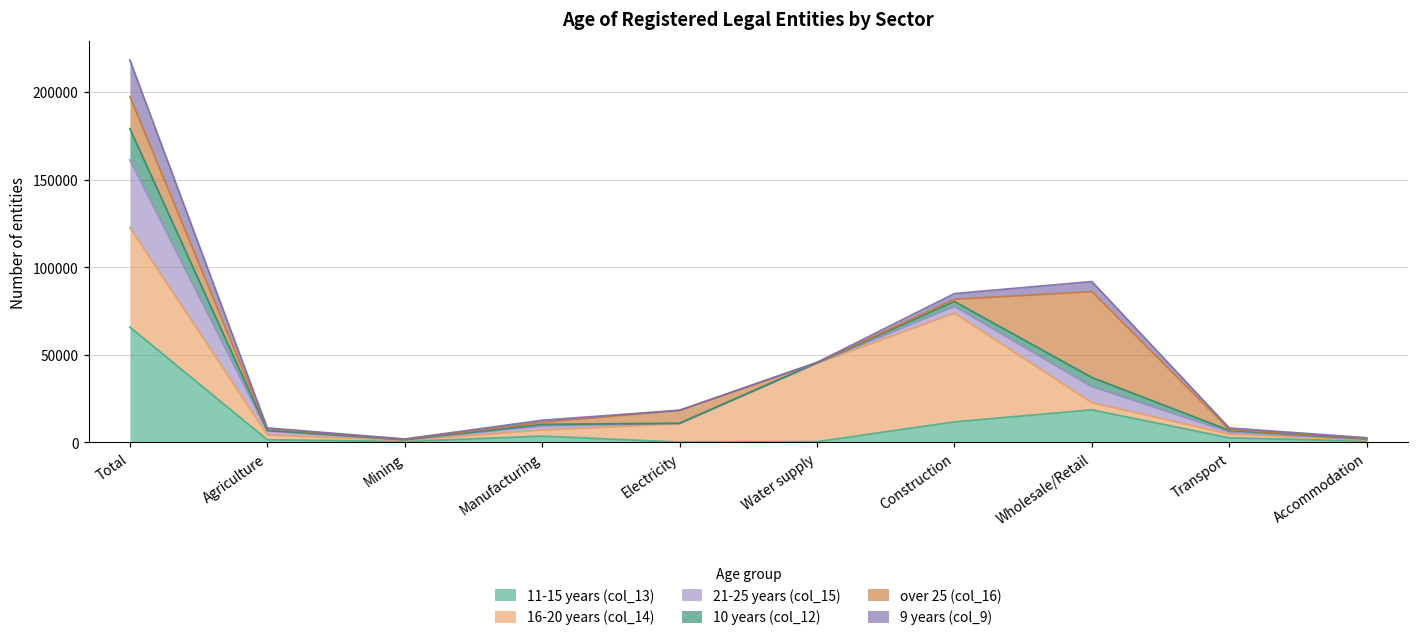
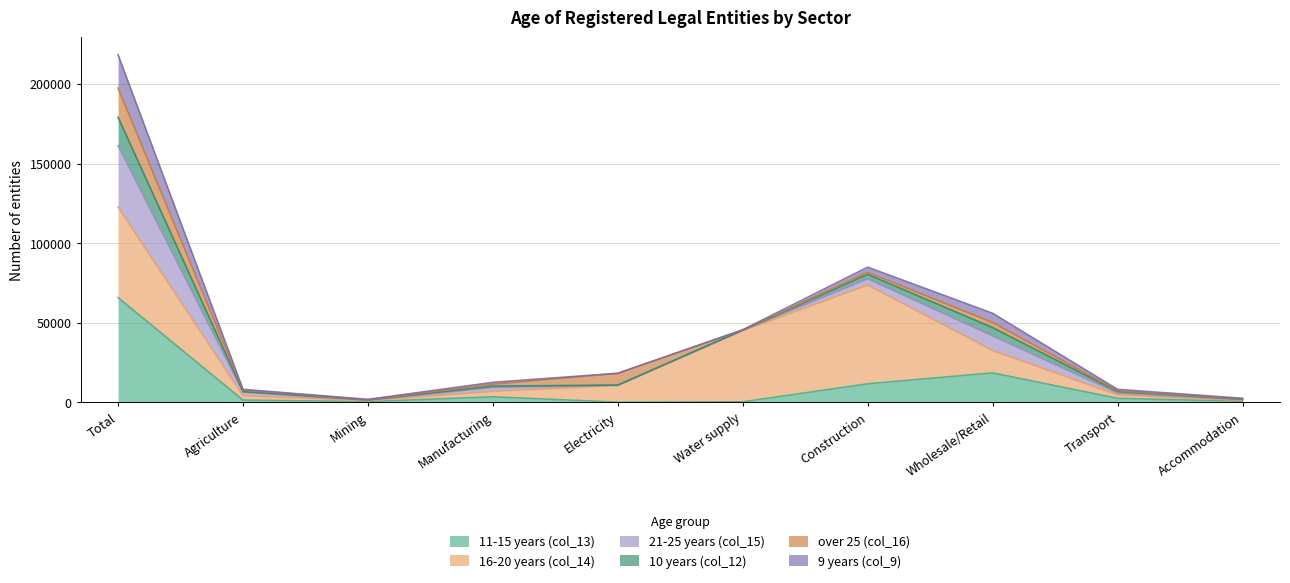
16-20 years (col_14), Wholesale/Retail: 4000 -> 14000
over 25 (col_16), Wholesale/Retail: 49000 -> 3000
